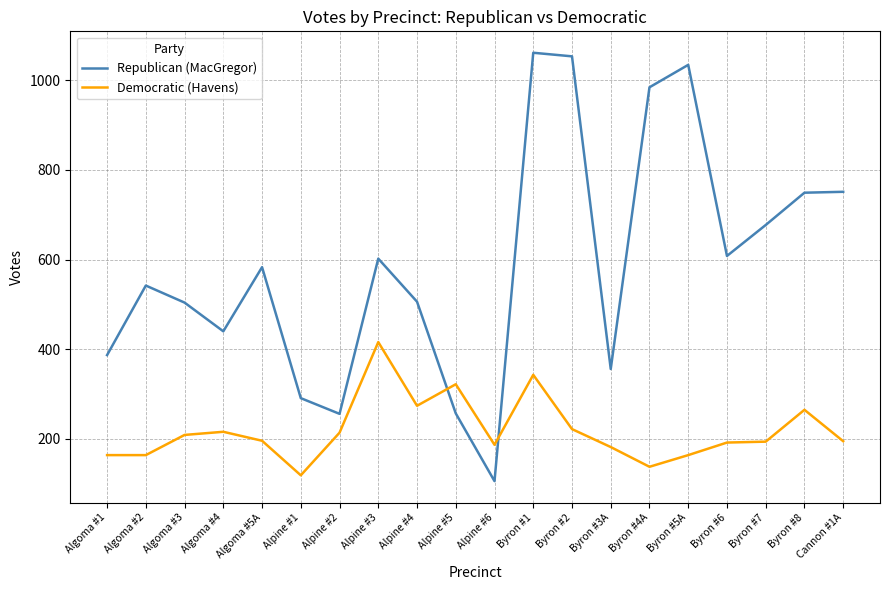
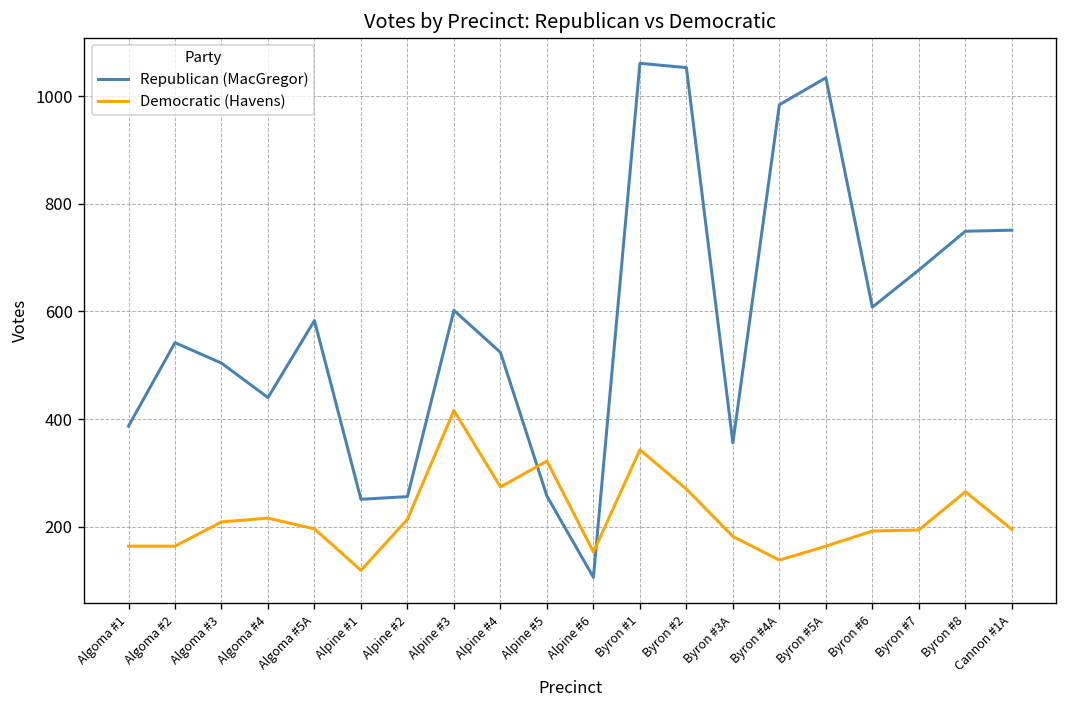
Republican (MacGregor), Alpine #1: 290 -> 250
Republican (MacGregor), Alpine #4: 510 -> 520
Democratic (Havens), Alpine #6: 190 -> 150
Democratic (Havens), Byron #2: 220 -> 270
